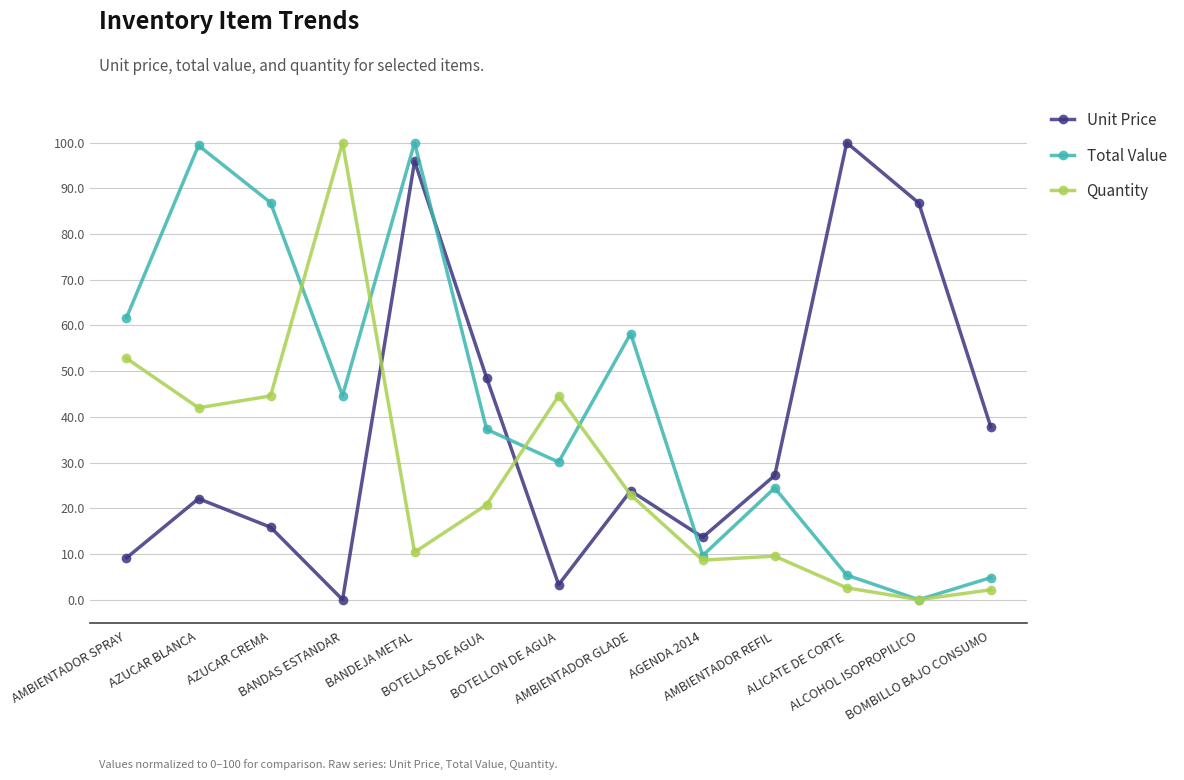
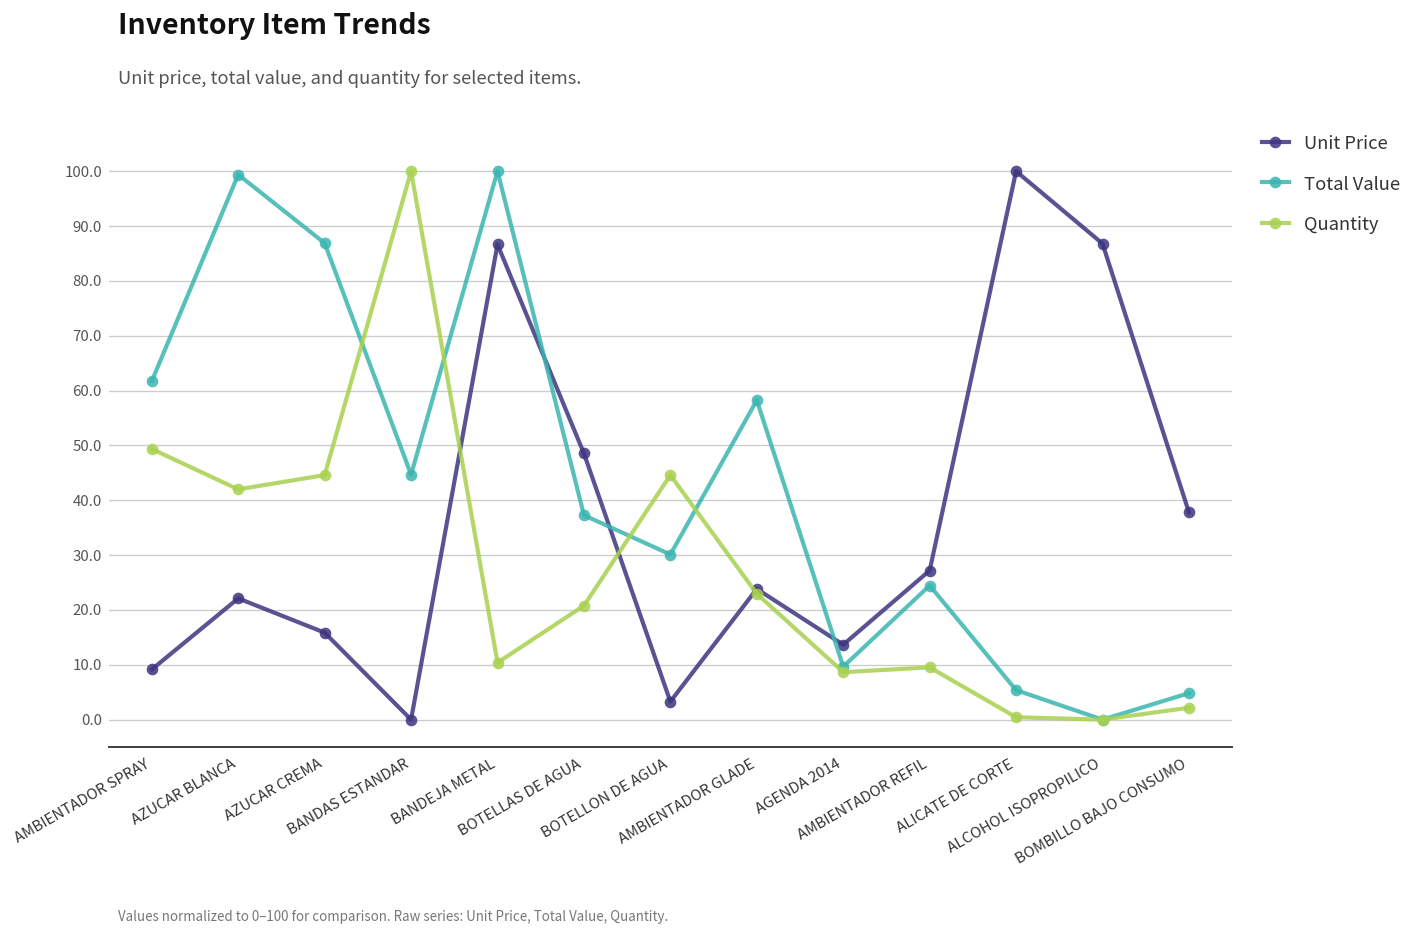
Quantity, AMBIENTADOR SPRAY: 53 -> 49
Unit Price, BANDEJA METAL: 96 -> 87
Quantity, ALICATE DE CORTE: 3 -> 0
